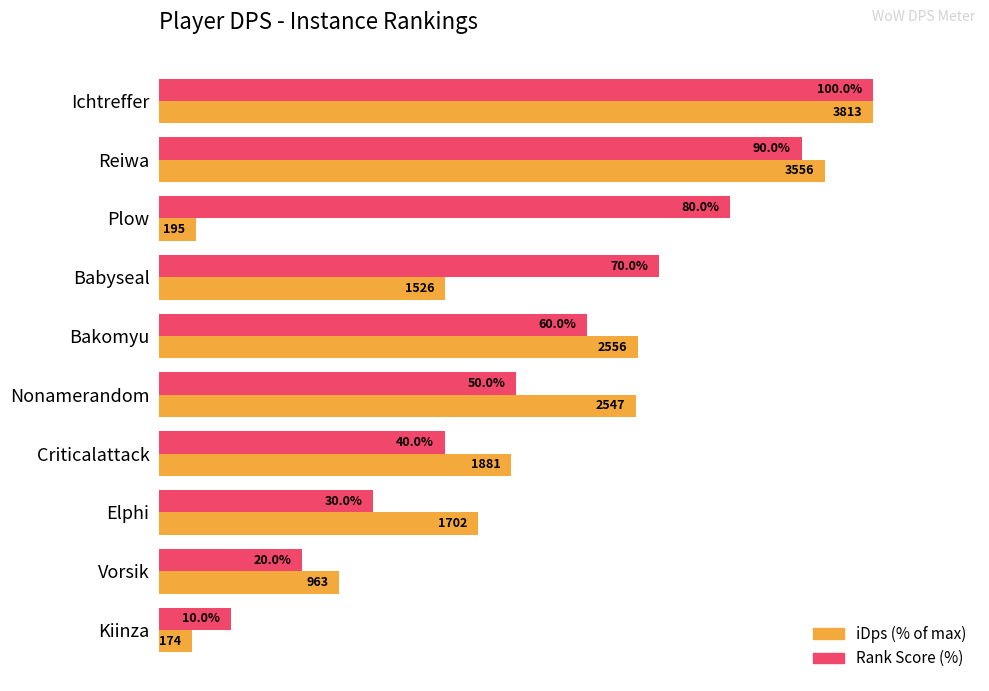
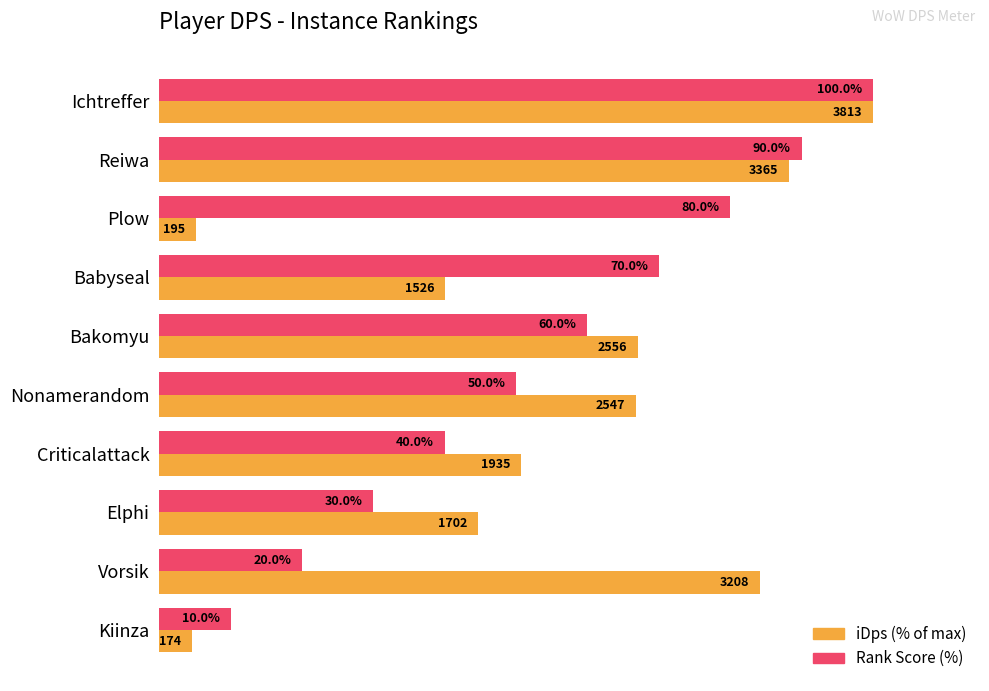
iDps (% of max), Reiwa: 3556 -> 3365
iDps (% of max), Criticalattack: 1881 -> 1935
iDps (% of max), Vorsik: 963 -> 3208
